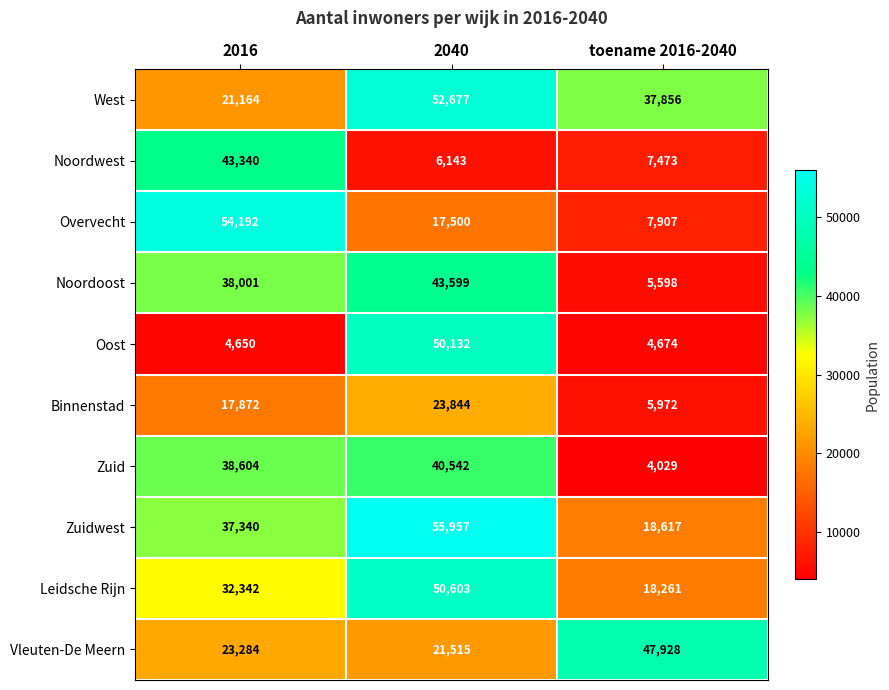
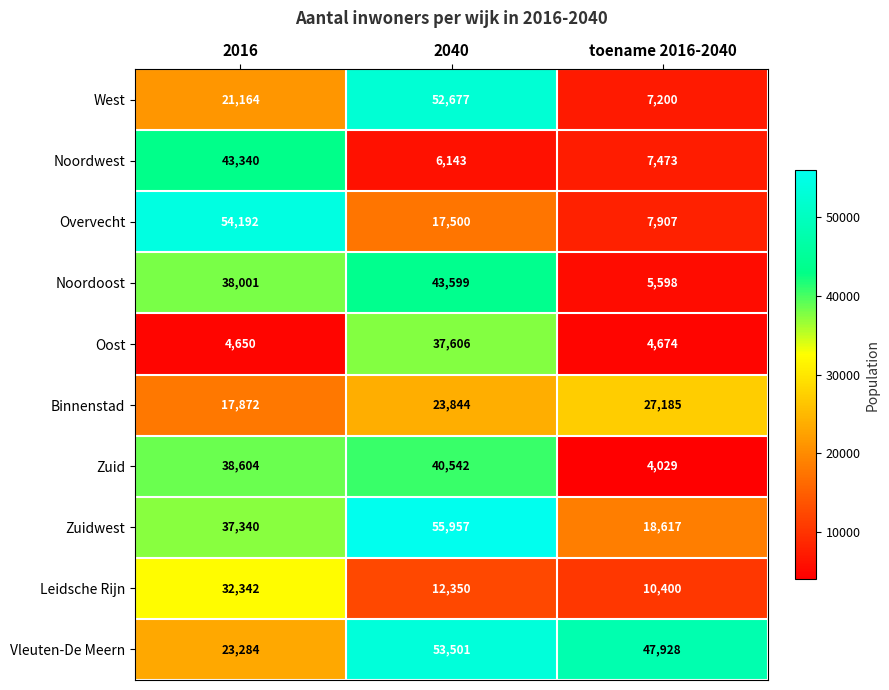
West, toename 2016-2040: 37,856 -> 7,200
Oost, 2040: 50,132 -> 37,606
Binnenstad, toename 2016-2040: 5,972 -> 27,185
Leidsche Rijn, 2040: 50,603 -> 12,350
Leidsche Rijn, toename 2016-2040: 18,261 -> 10,400
Vleuten-De Meern, 2040: 21,515 -> 53,501
